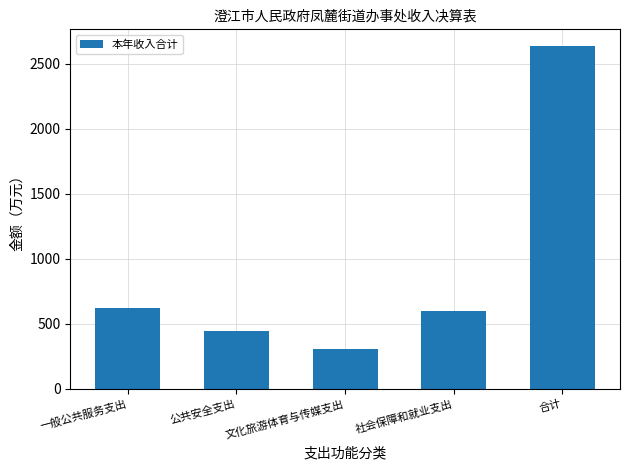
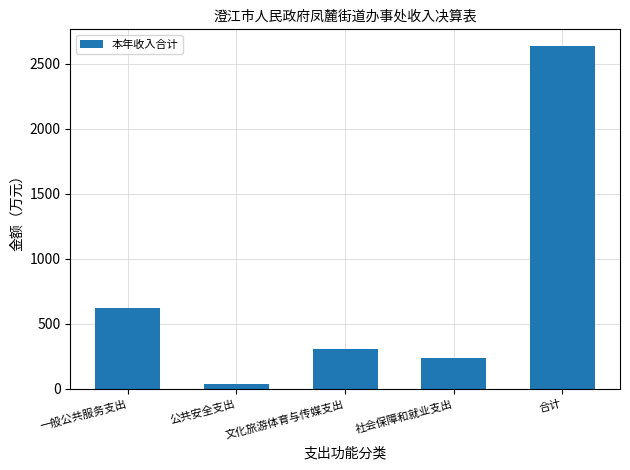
公共安全支出: 450 -> 40
社会保障和就业支出: 600 -> 240
